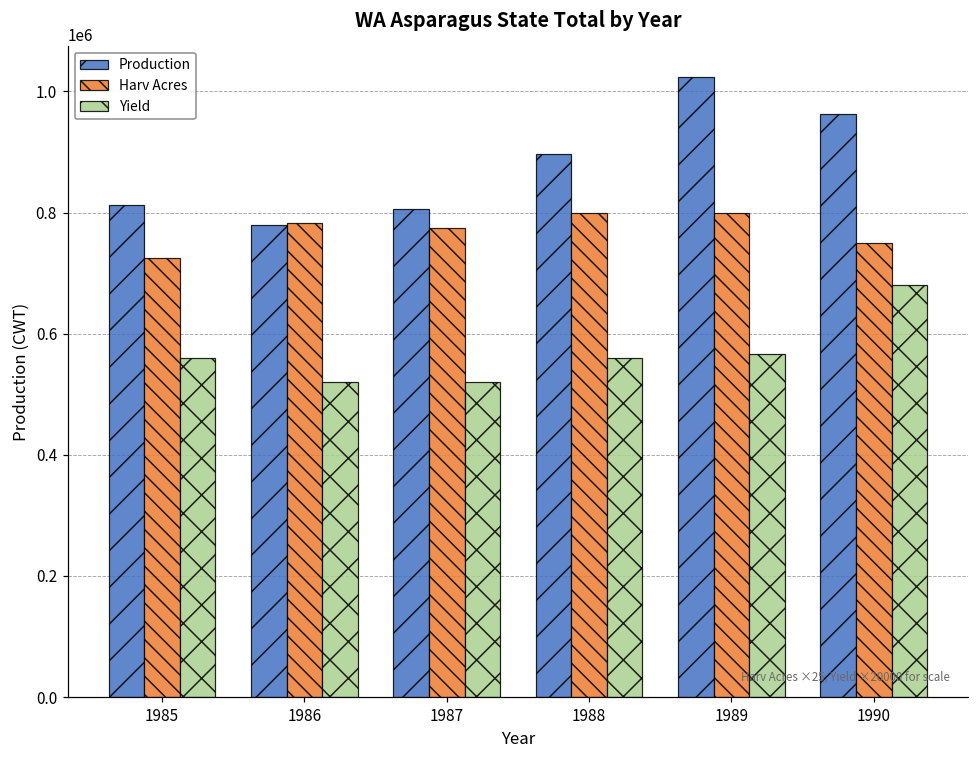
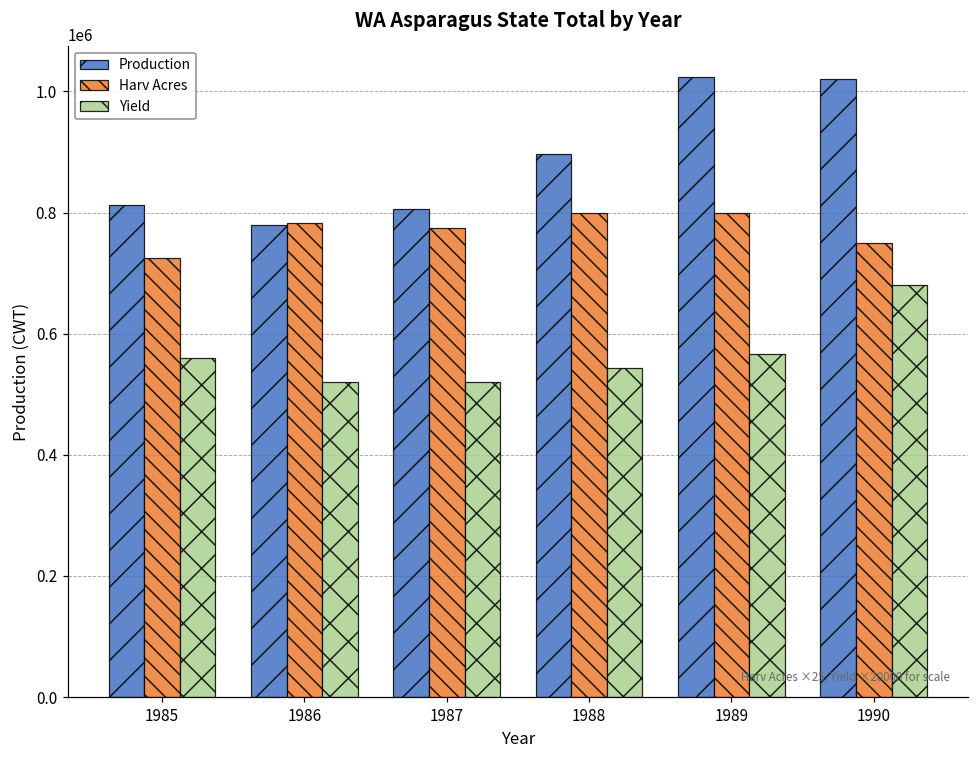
Yield, 1988: 560000 -> 540000
Production, 1990: 960000 -> 1020000
